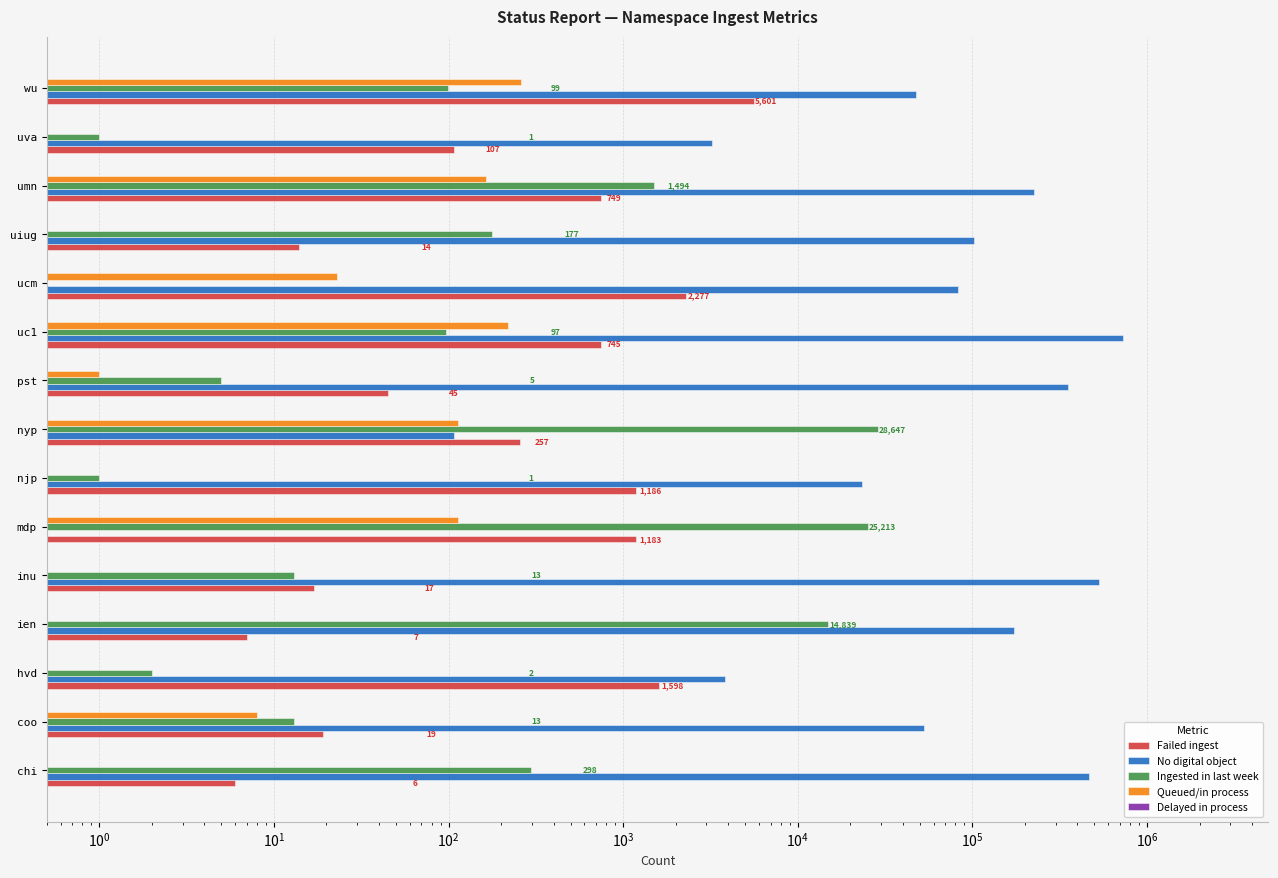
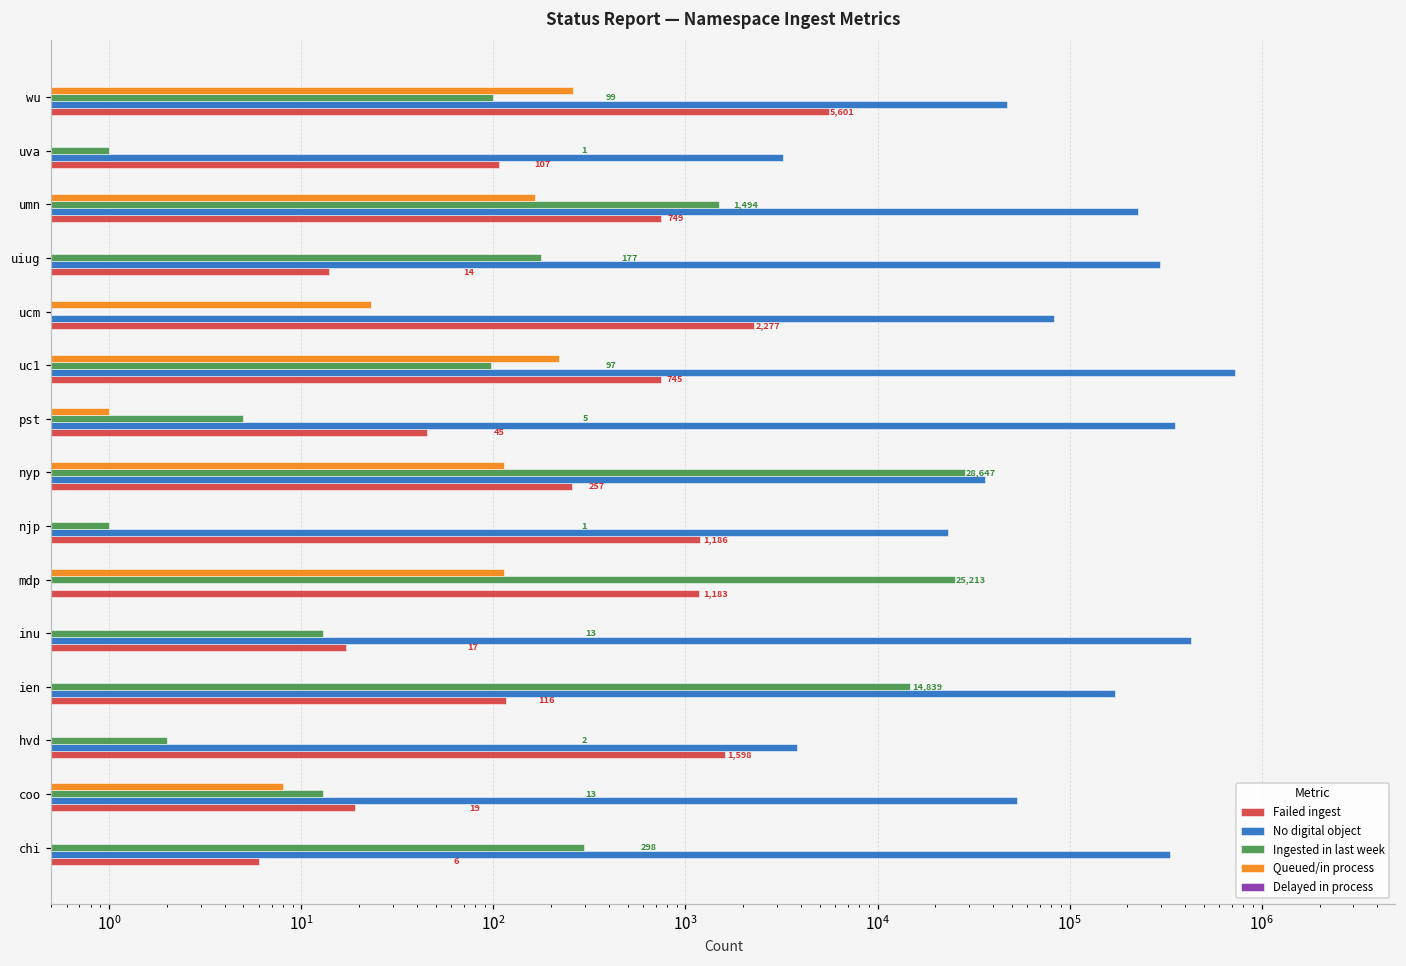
No digital object, uiug: 100000 -> 290000
No digital object, nyp: 110 -> 36000
No digital object, inu: 530000 -> 430000
Failed ingest, ien: 7 -> 116
No digital object, chi: 470000 -> 330000
